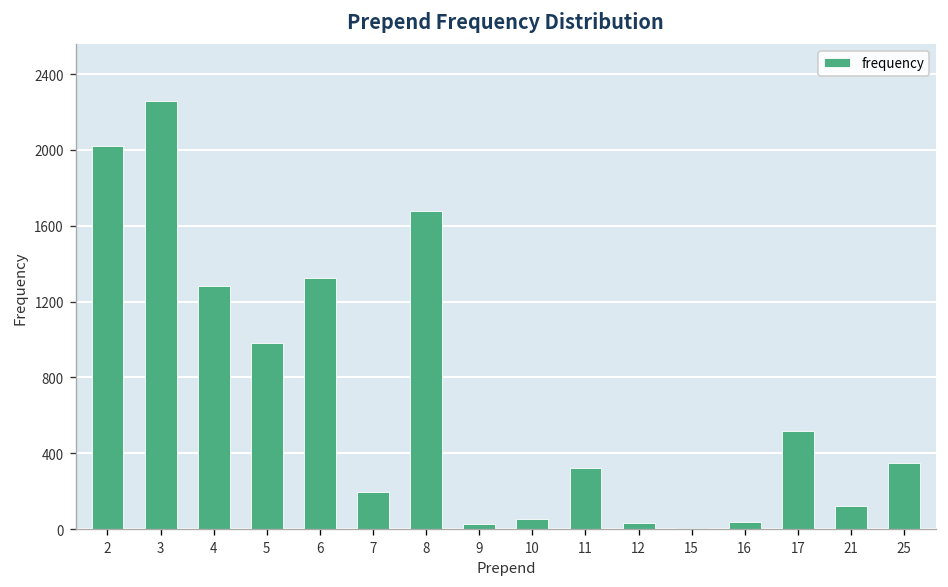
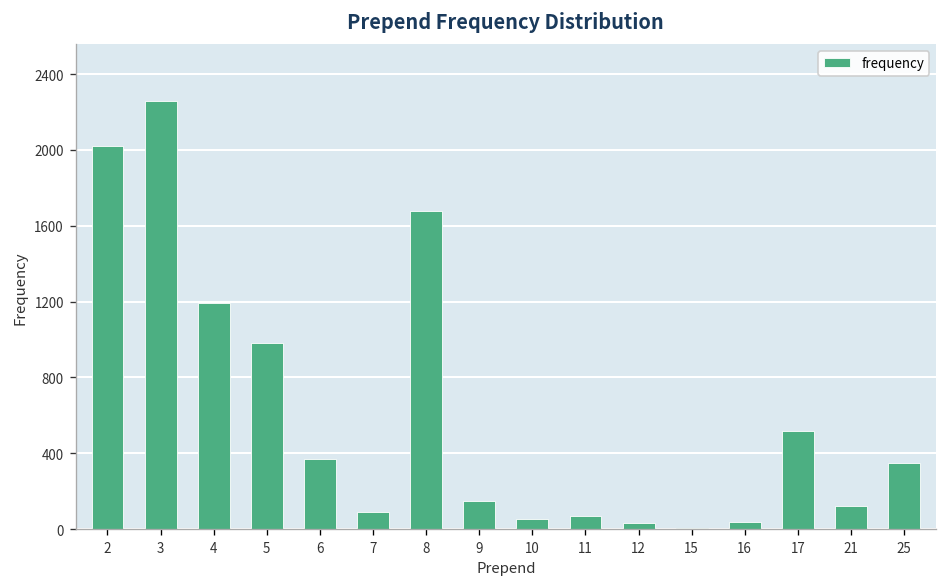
4: 1280 -> 1190
6: 1320 -> 370
7: 190 -> 90
9: 30 -> 150
11: 320 -> 70
